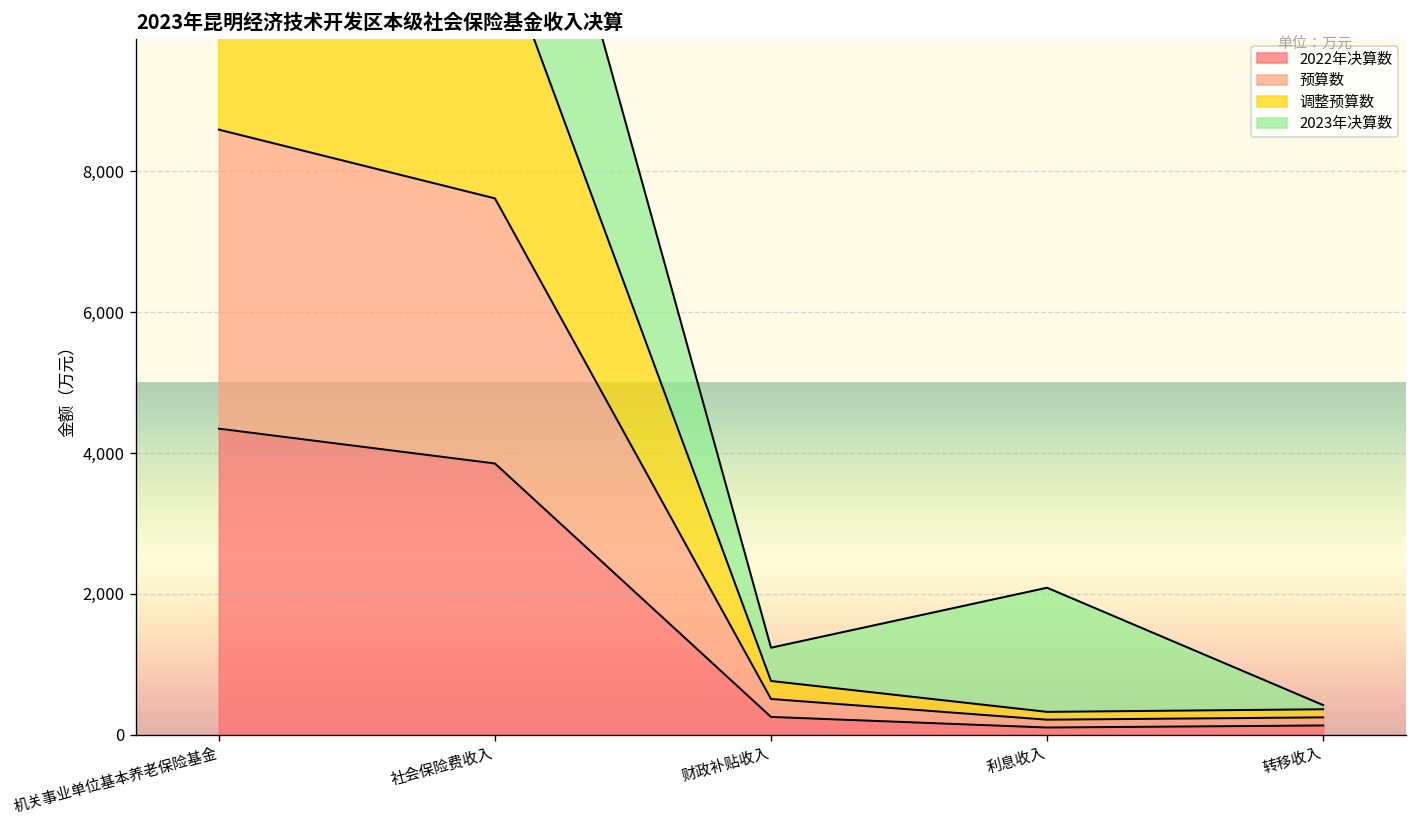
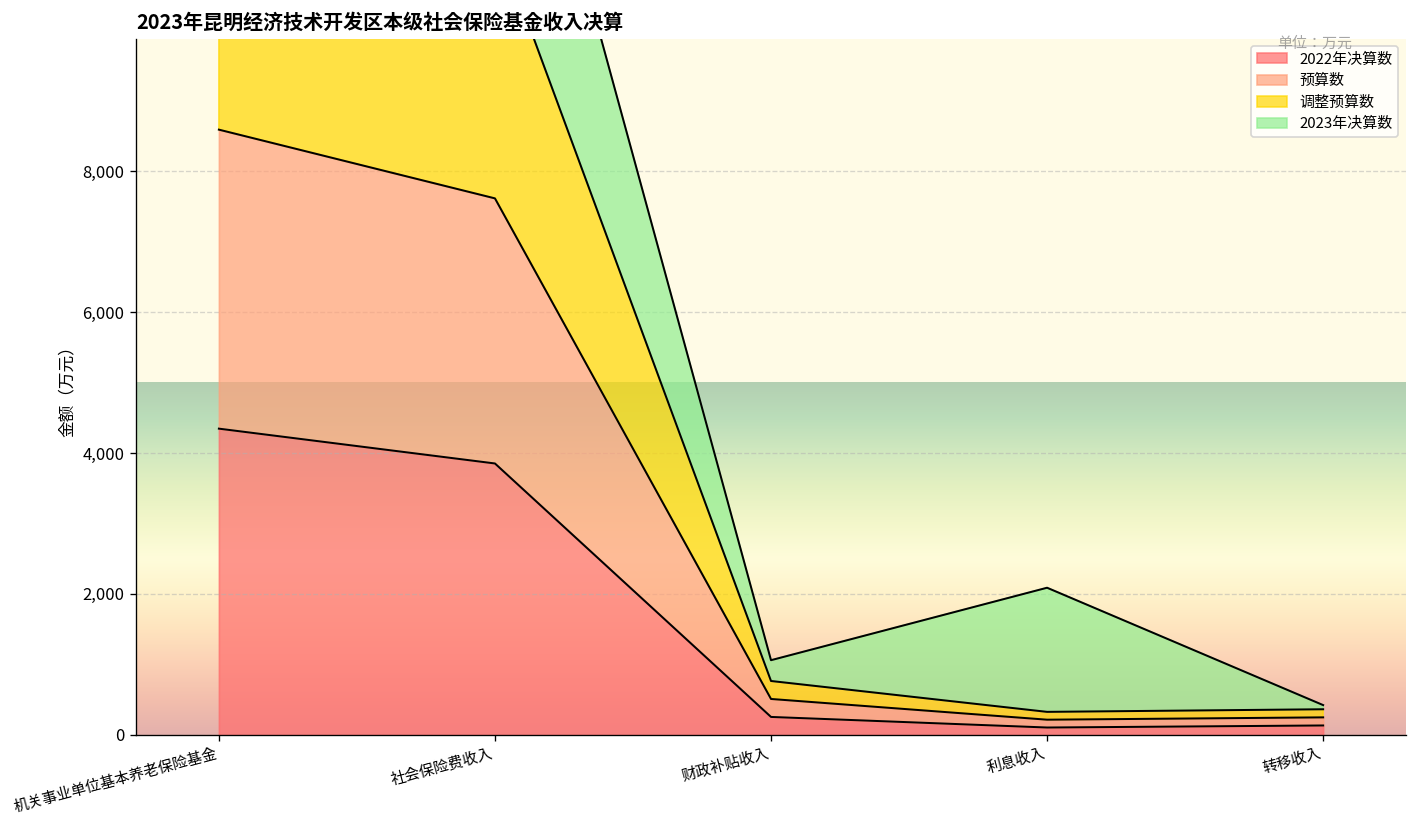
2023年决算数, 财政补贴收入: 500 -> 300
